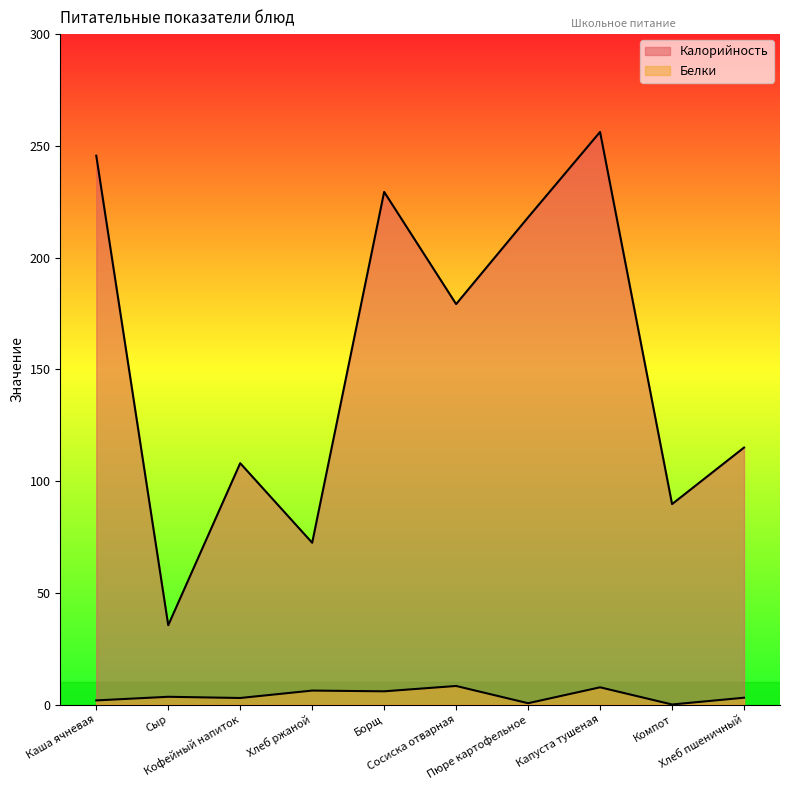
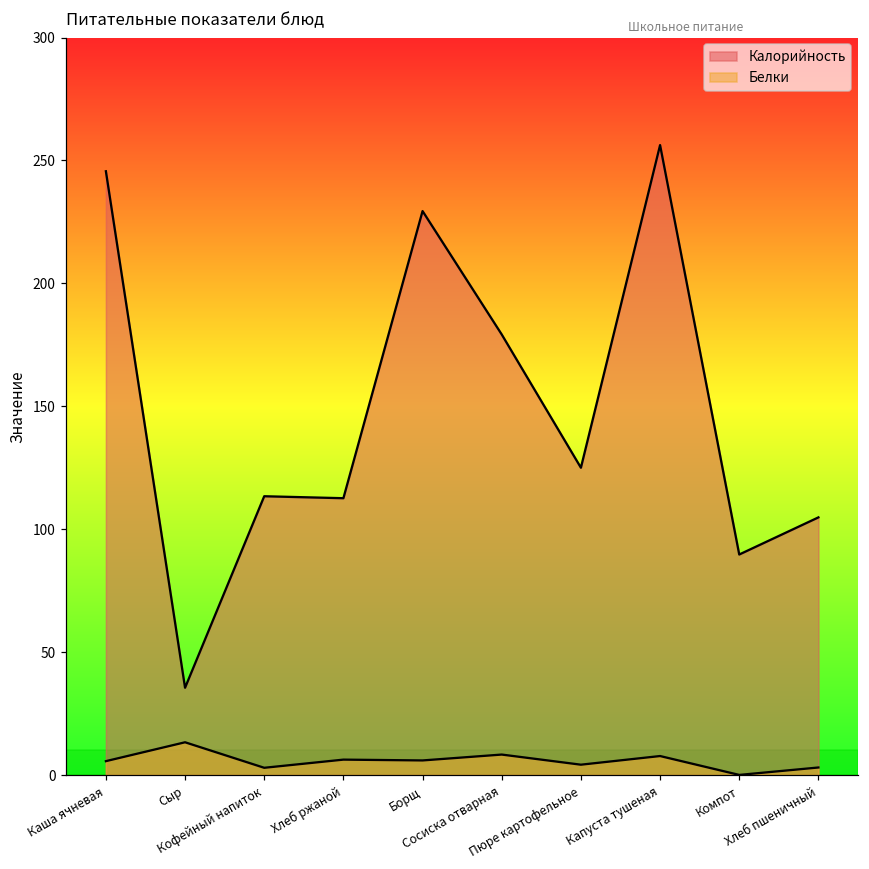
Белки, Каша ячневая: 2 -> 6
Белки, Сыр: 3 -> 13
Калорийность, Кофейный напиток: 108 -> 113
Калорийность, Хлеб ржаной: 72 -> 113
Калорийность, Пюре картофельное: 218 -> 125
Белки, Пюре картофельное: 1 -> 4
Калорийность, Хлеб пшеничный: 115 -> 105
